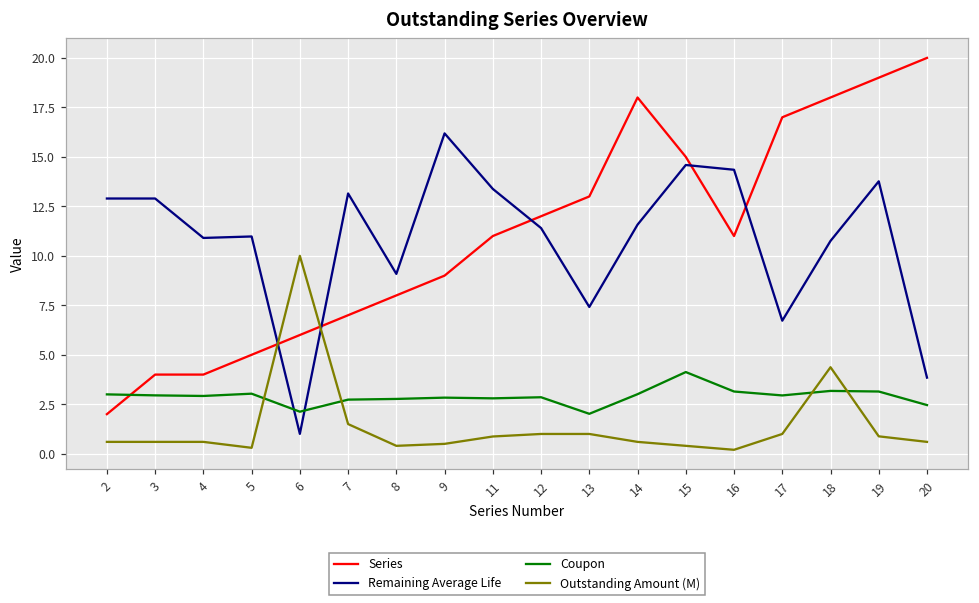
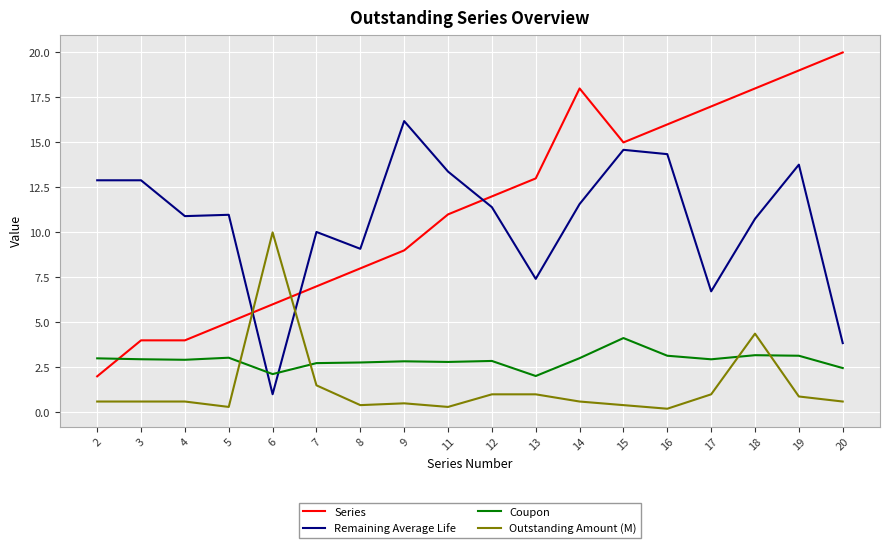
Remaining Average Life, 7: 13.2 -> 10.0
Outstanding Amount (M), 11: 0.9 -> 0.3
Series, 16: 11 -> 16
